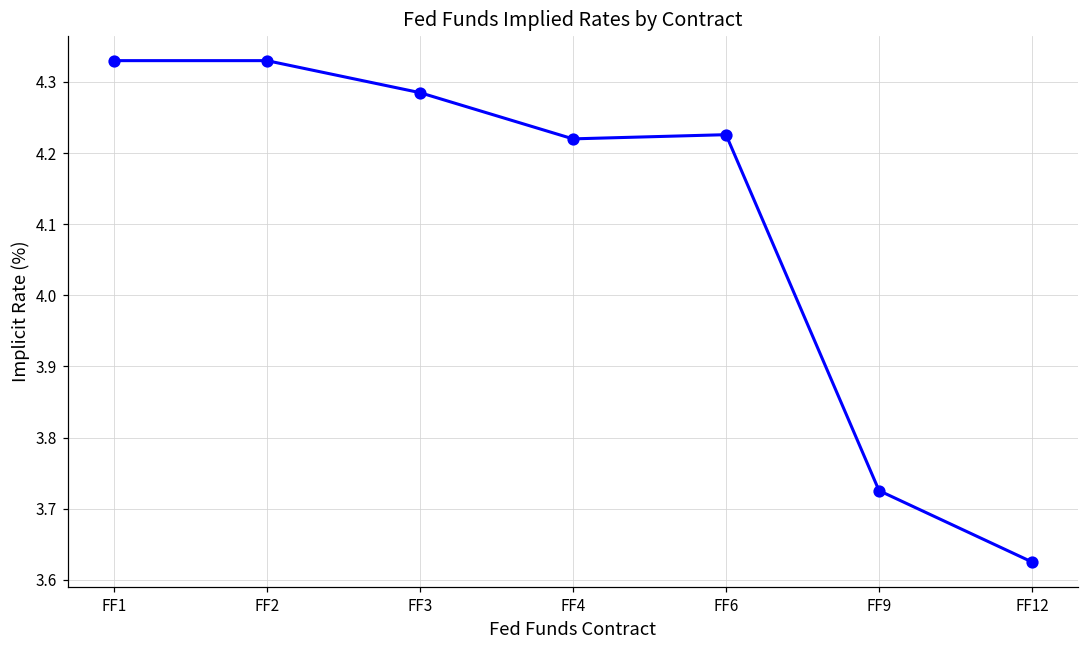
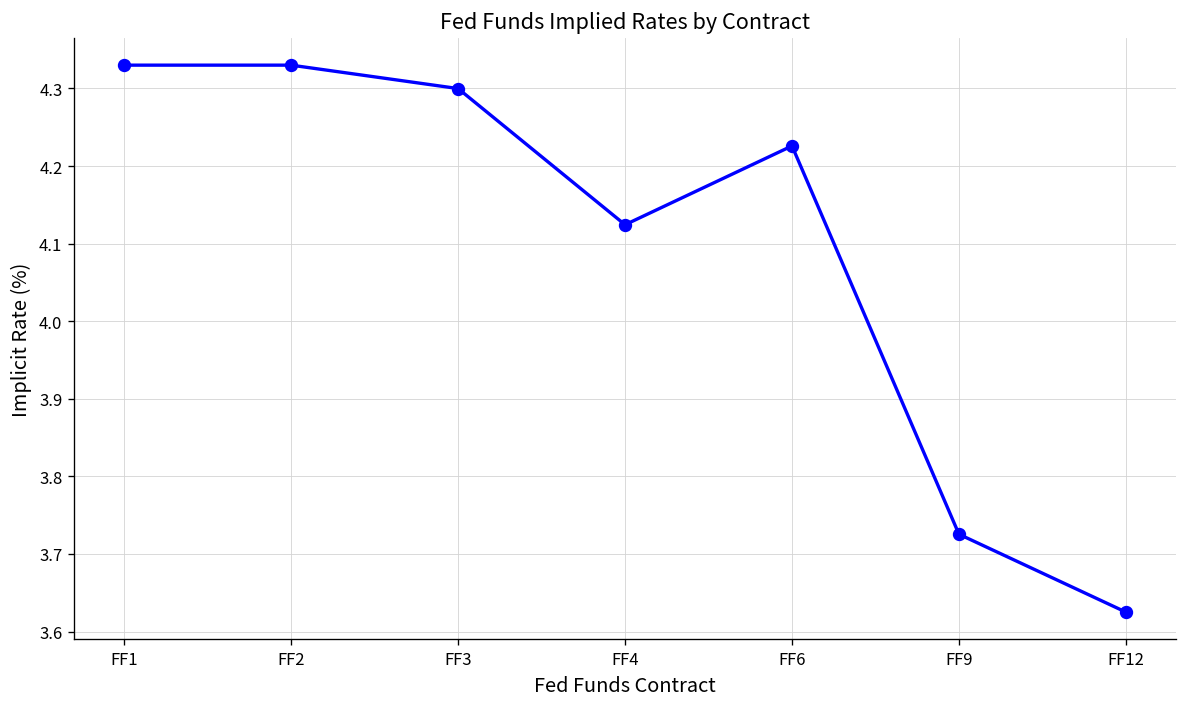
FF3: 4.29 -> 4.30
FF4: 4.22 -> 4.12
